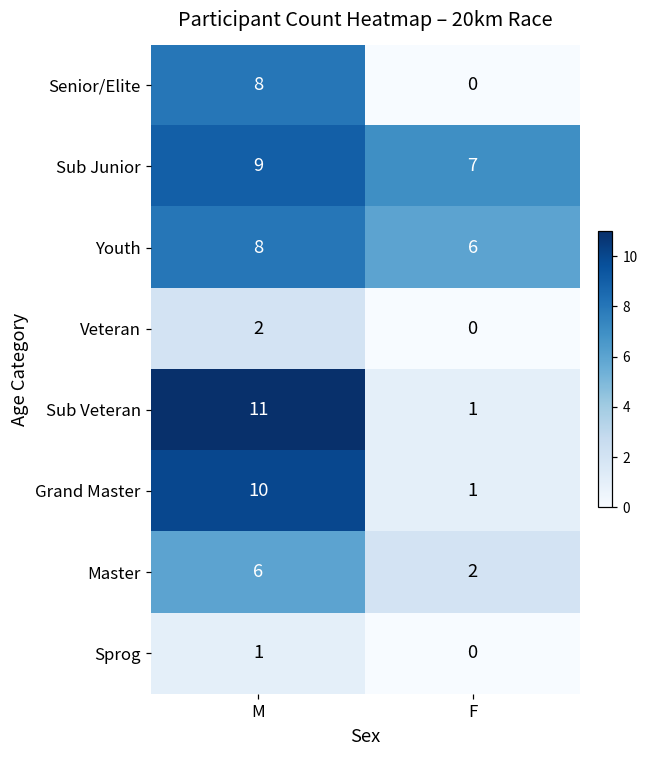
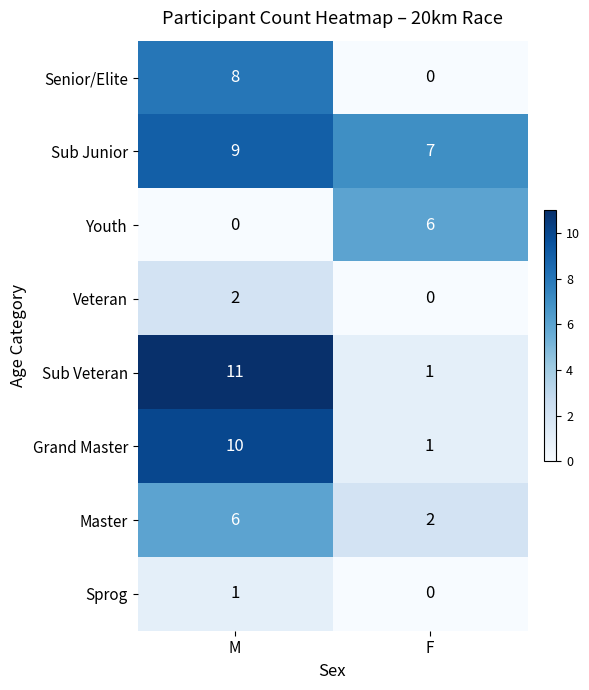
Youth, M: 8 -> 0
